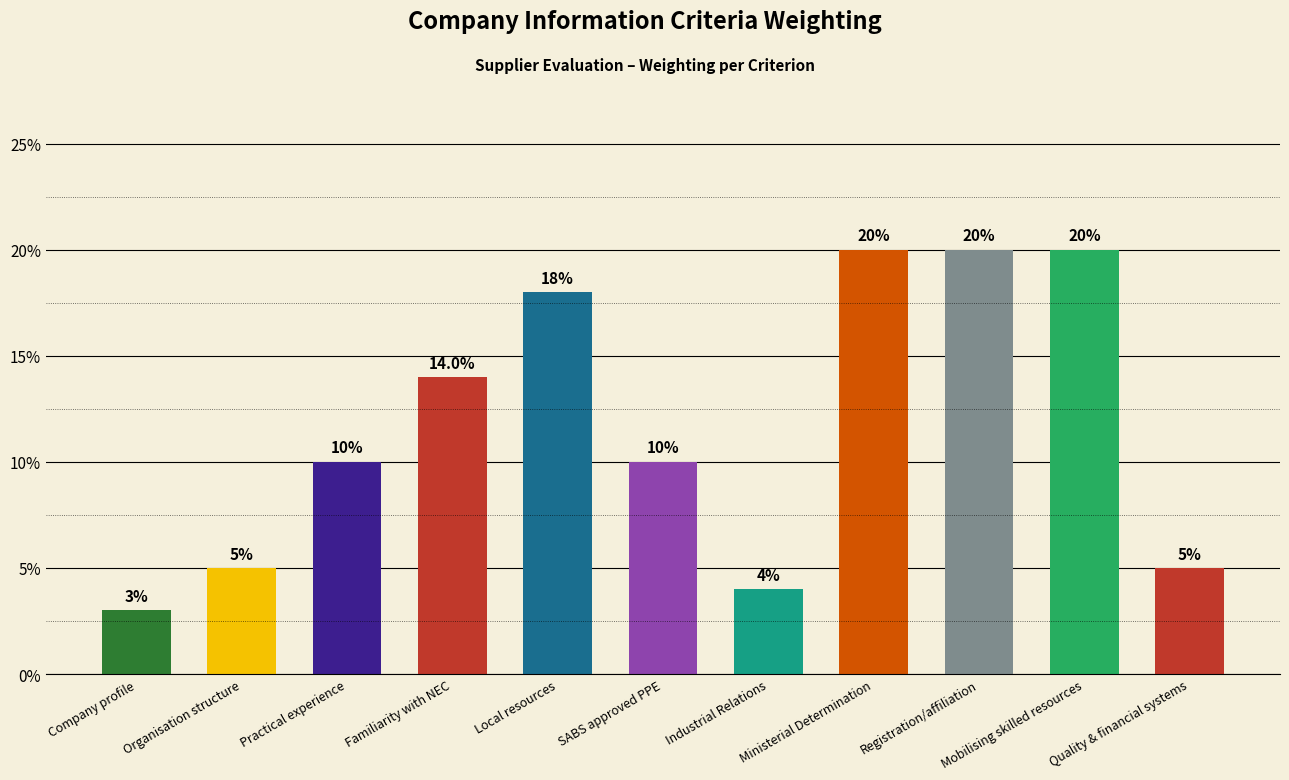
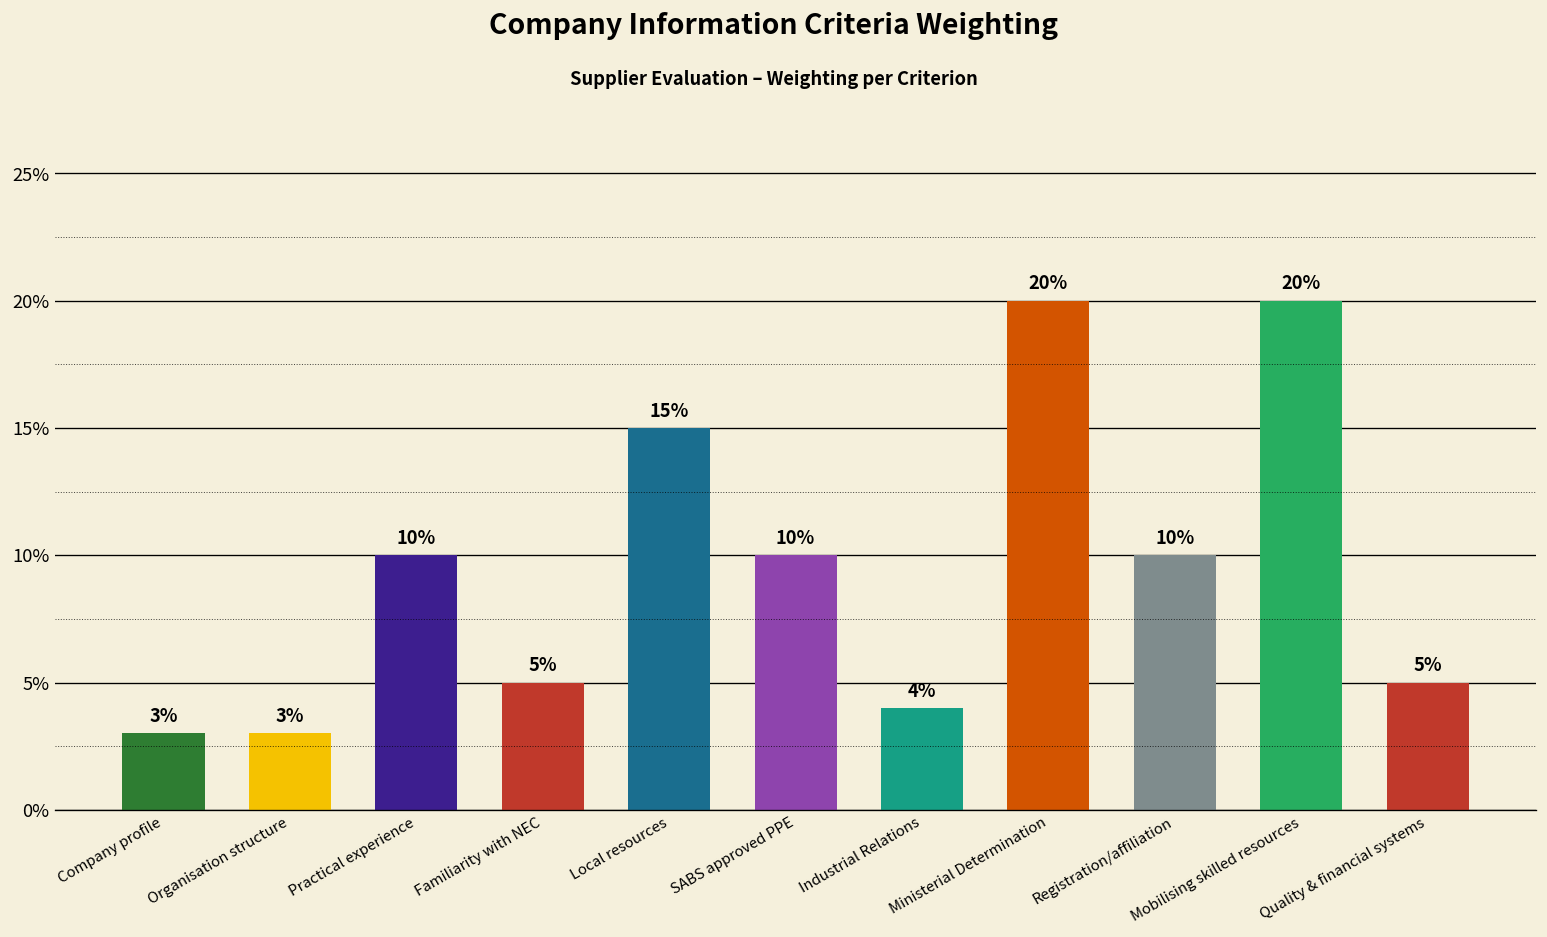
Organisation structure: 5% -> 3%
Familiarity with NEC: 14.0% -> 5%
Local resources: 18% -> 15%
Registration/affiliation: 20% -> 10%
